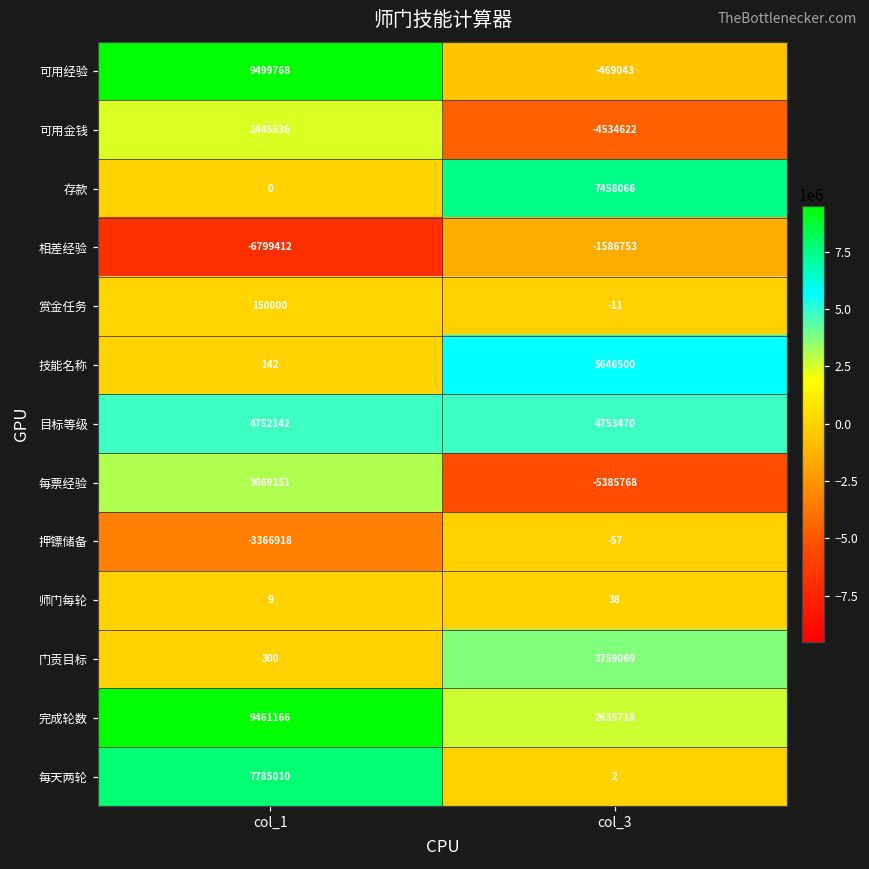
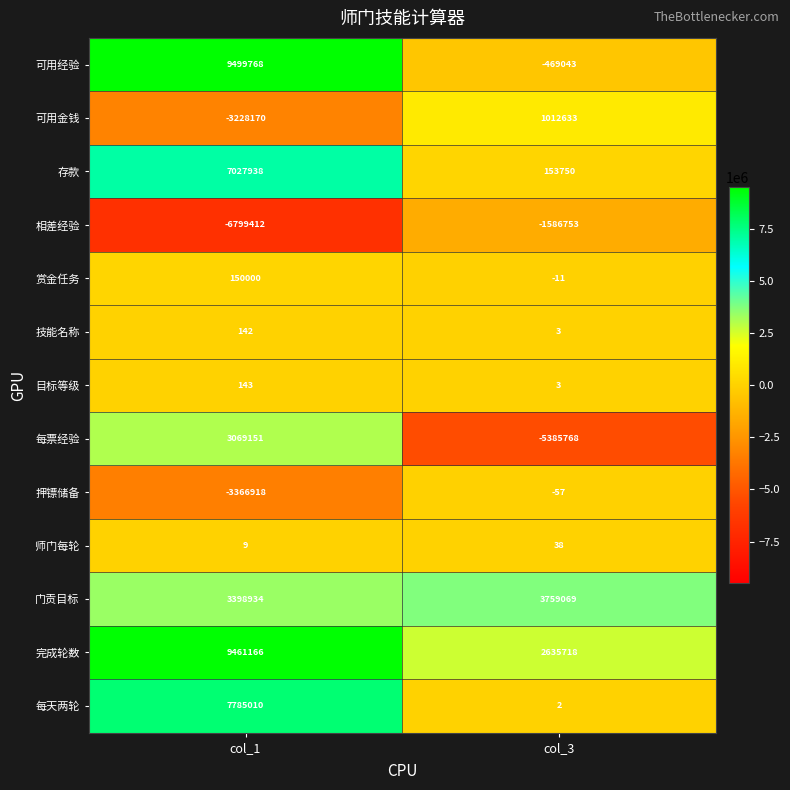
可用金钱, col_1: 2445636 -> -3228170
可用金钱, col_3: -4534622 -> 1012633
存款, col_1: 0 -> 7027938
存款, col_3: 7458066 -> 153750
技能名称, col_3: 5646500 -> 3
目标等级, col_1: 4752142 -> 143
目标等级, col_3: 4753470 -> 3
门贡目标, col_1: 300 -> 3398934
